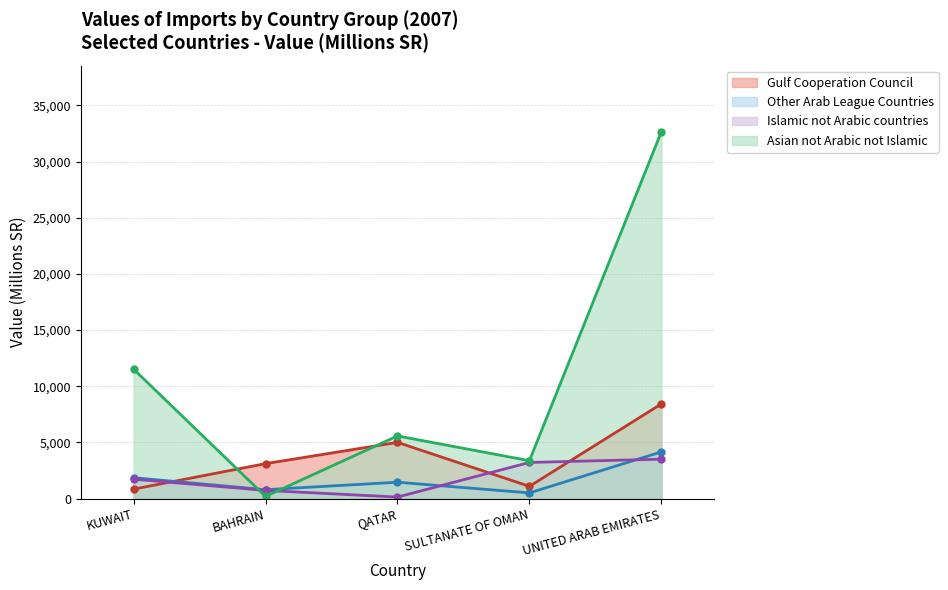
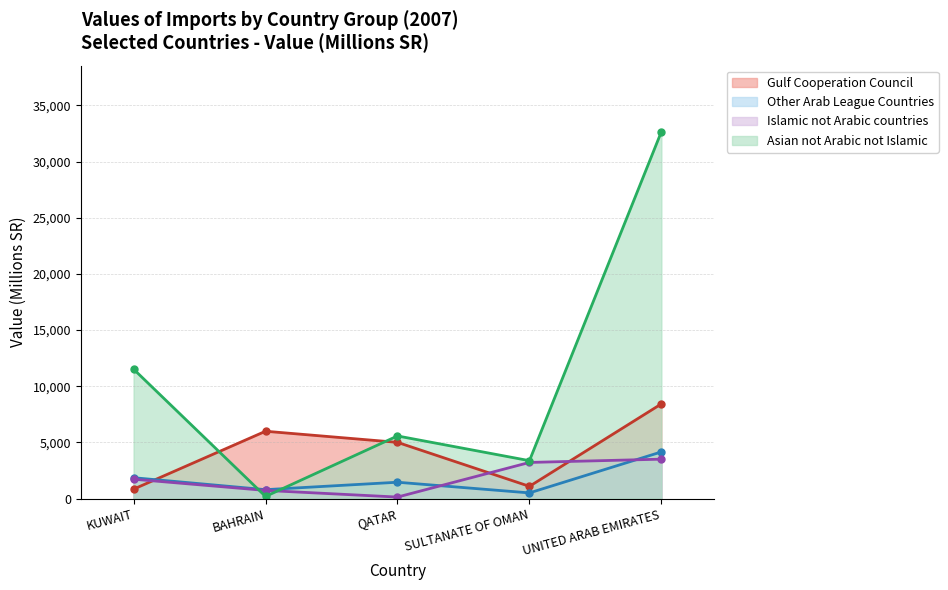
Gulf Cooperation Council, BAHRAIN: 3,100 -> 6,000
